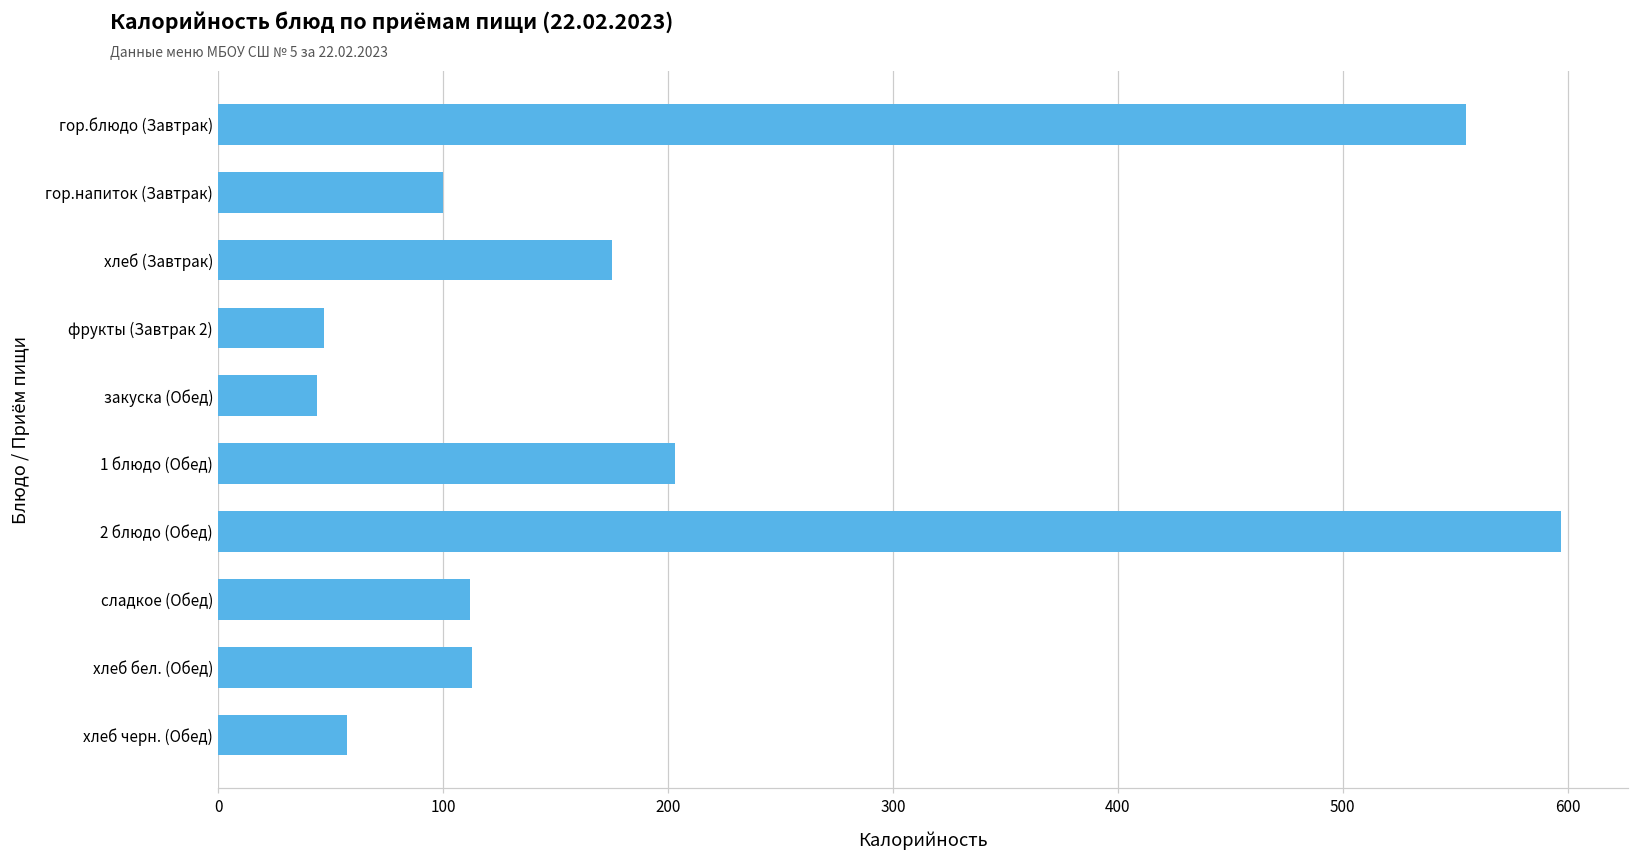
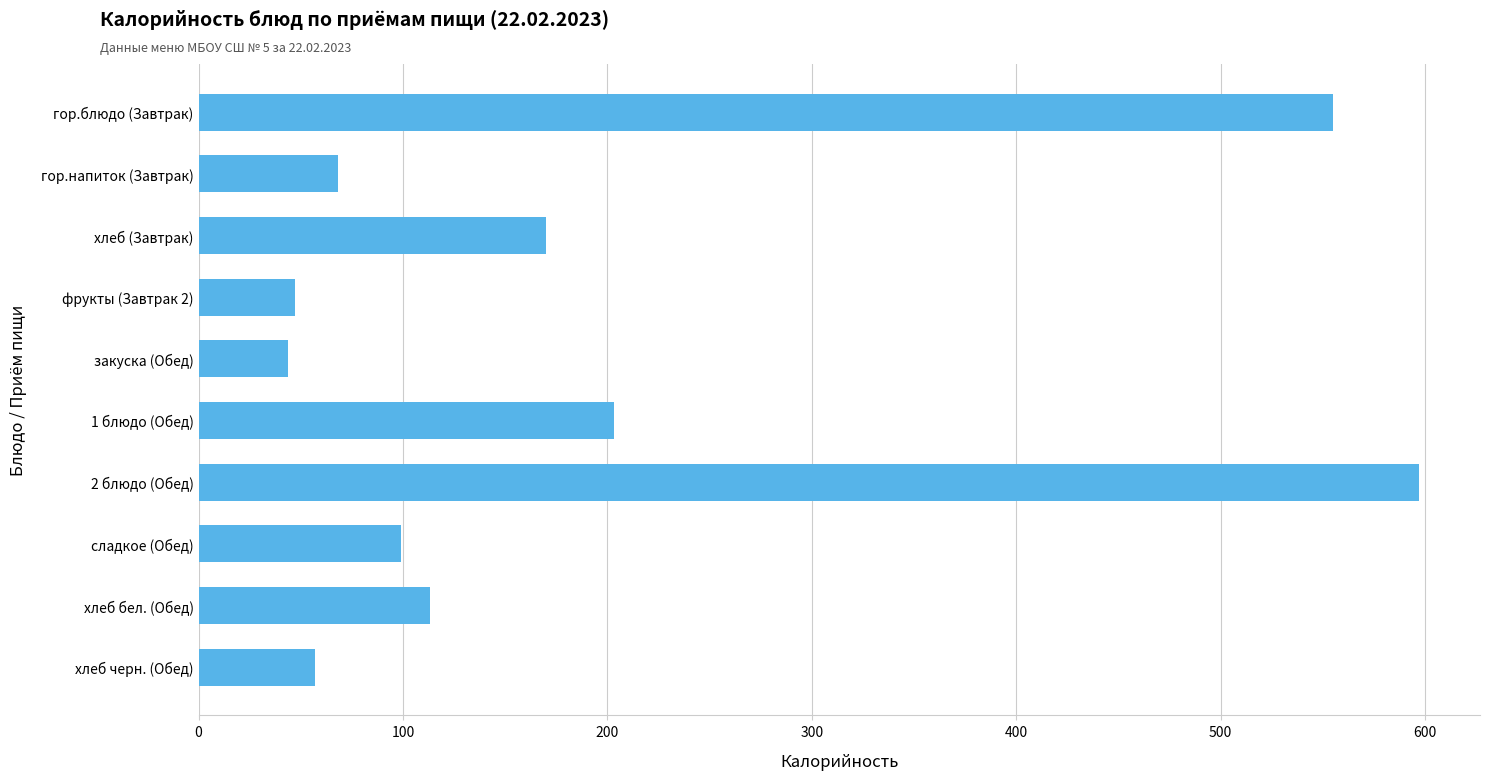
гор.напиток (Завтрак): 100 -> 68
хлеб (Завтрак): 175 -> 170
сладкое (Обед): 112 -> 99
